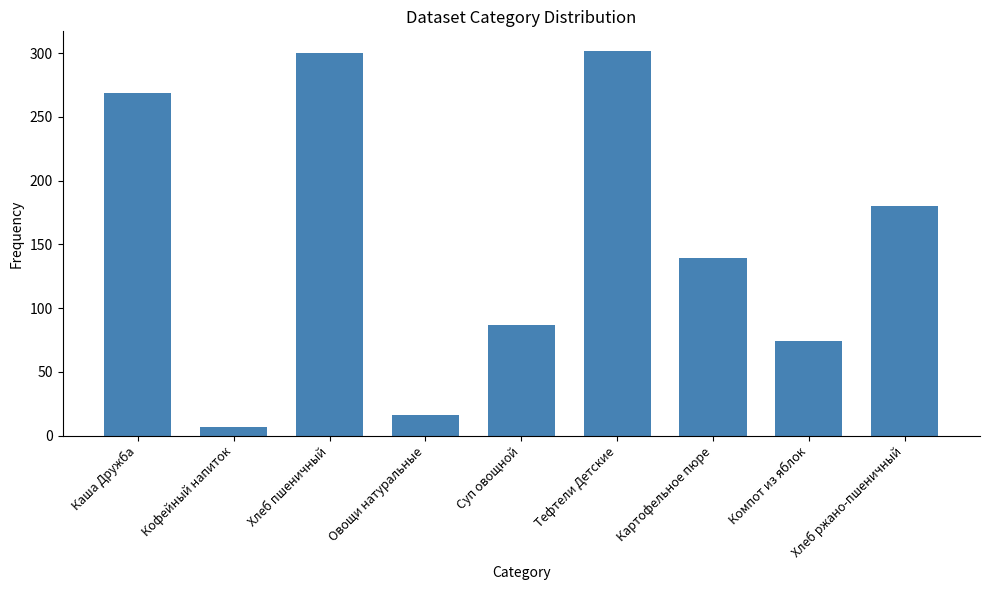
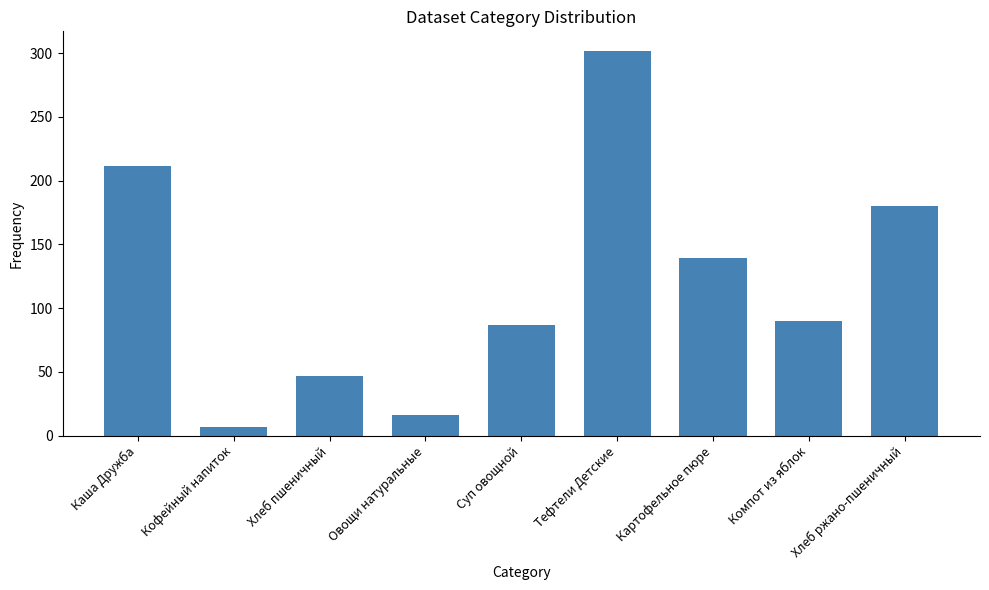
Каша Дружба: 269 -> 211
Хлеб пшеничный: 300 -> 47
Компот из яблок: 74 -> 90
